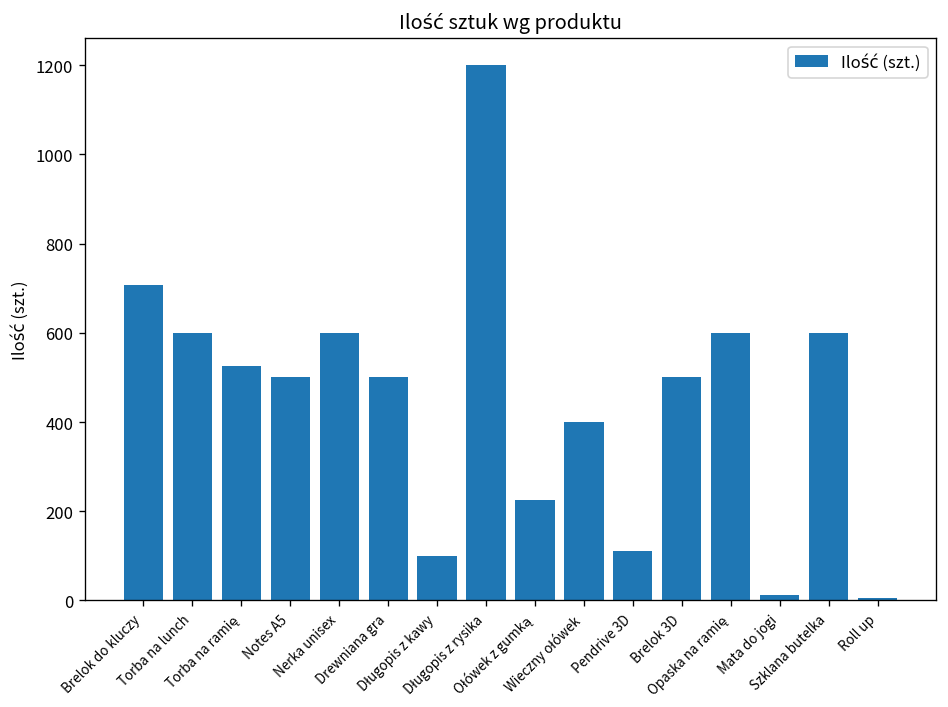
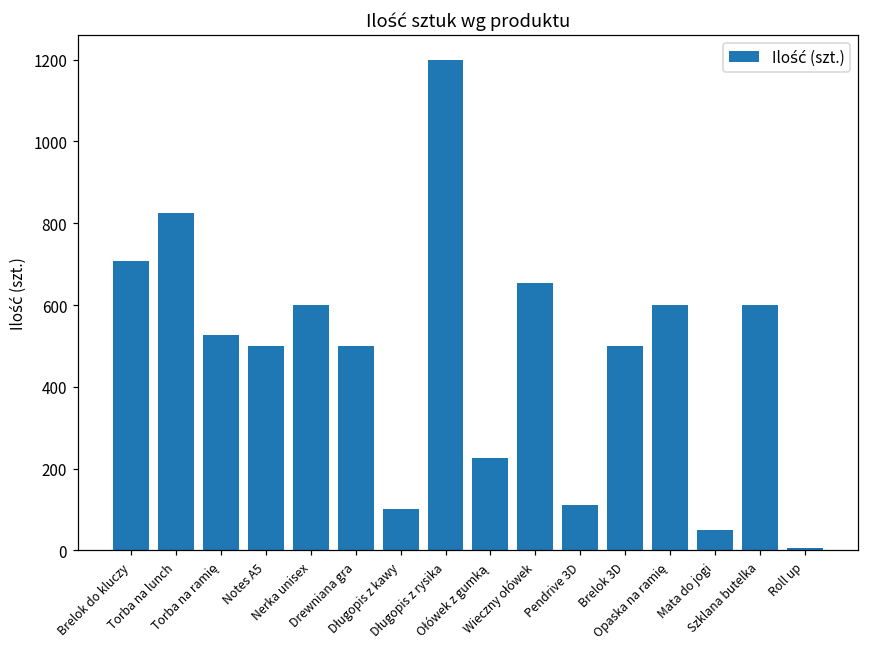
Torba na lunch: 600 -> 830
Wieczny ołówek: 400 -> 660
Mata do jogi: 10 -> 50
